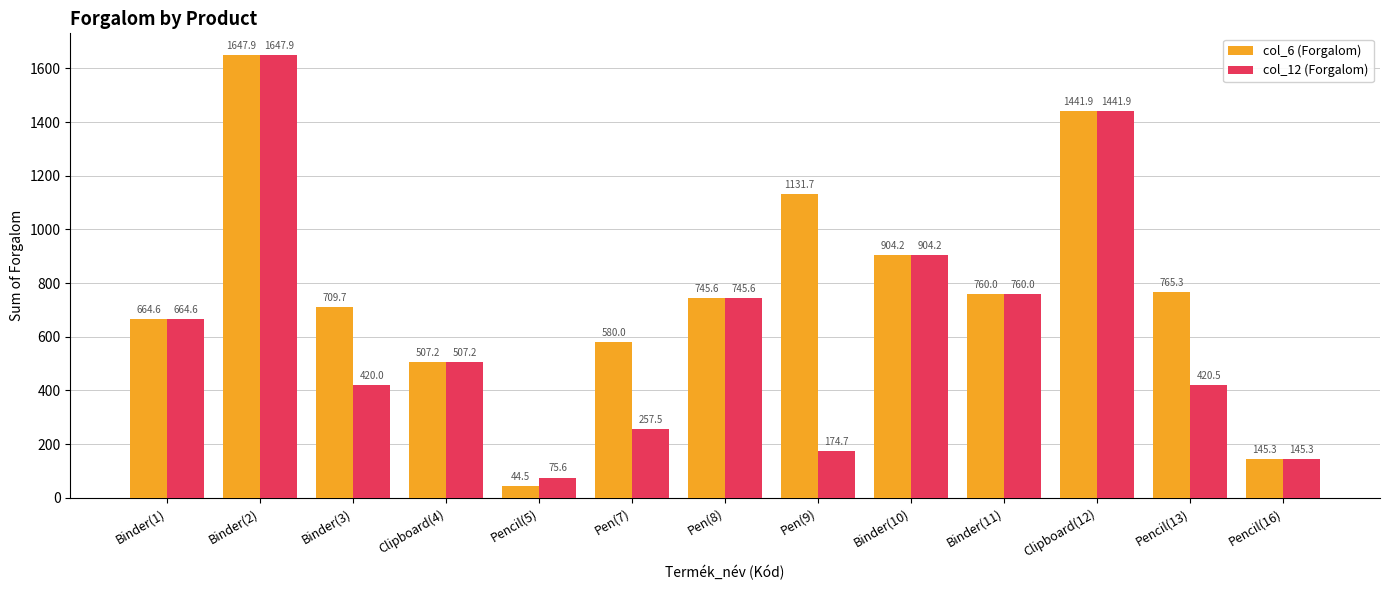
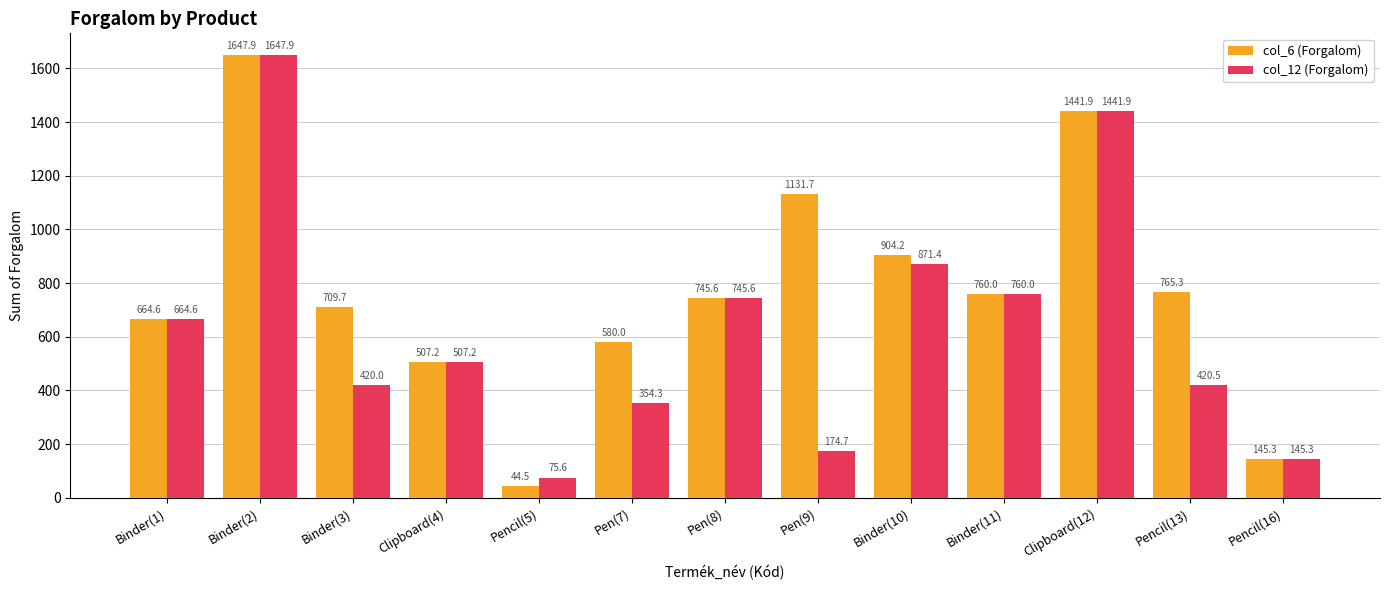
col_12 (Forgalom), Pen(7): 257.5 -> 354.3
col_12 (Forgalom), Binder(10): 904.2 -> 871.4
